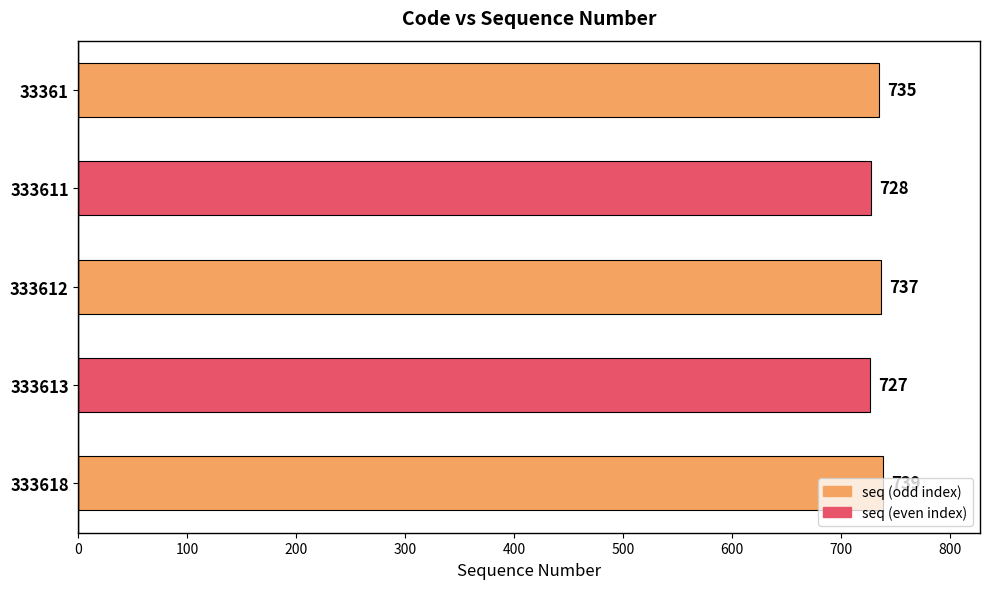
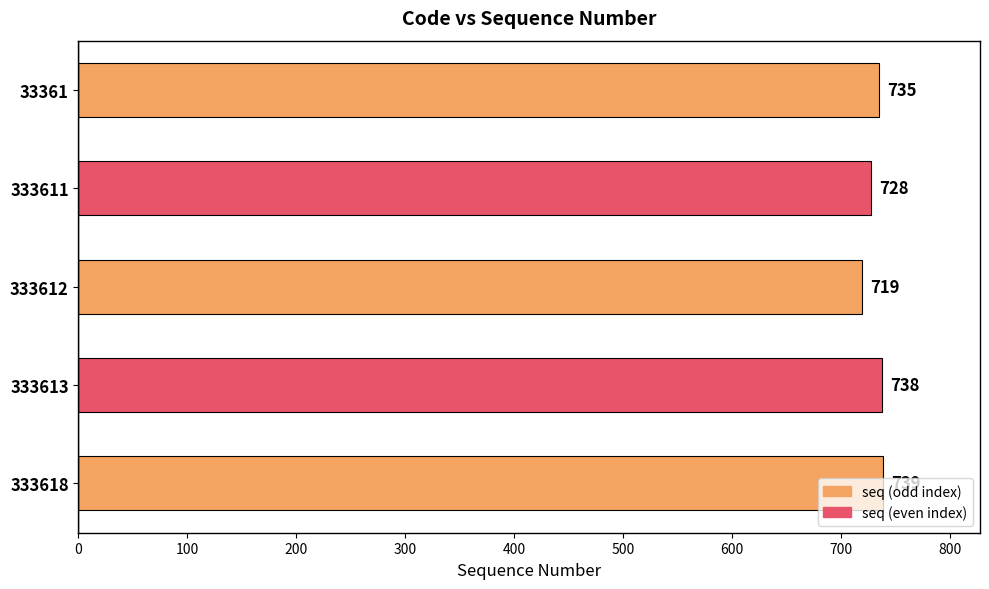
333612: 737 -> 719
333613: 727 -> 738
